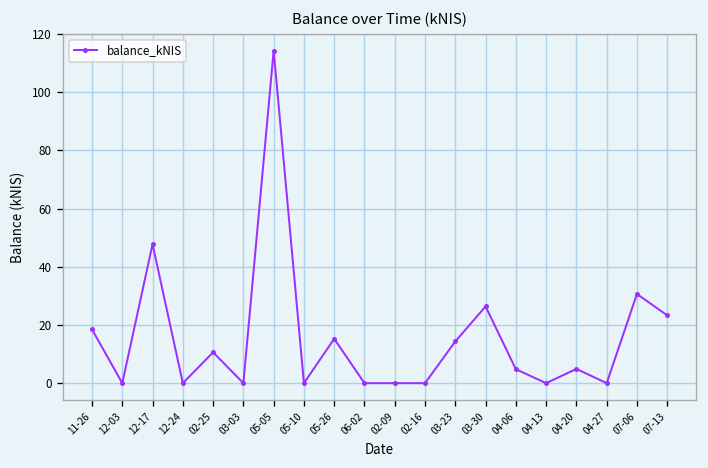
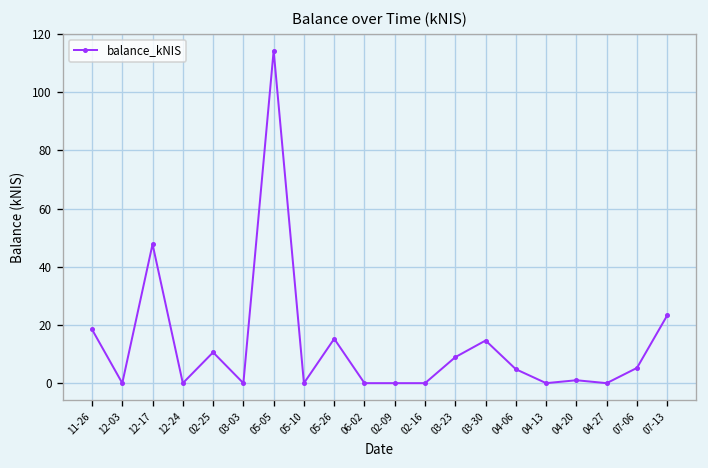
03-23: 14 -> 9
03-30: 26 -> 15
04-20: 5 -> 1
07-06: 31 -> 5
